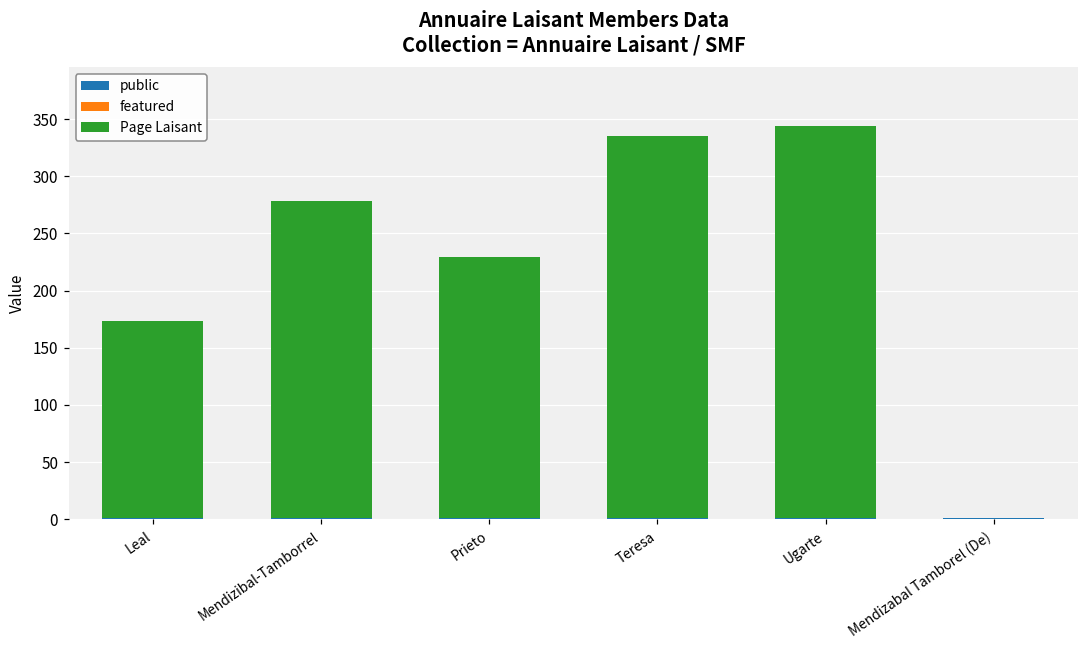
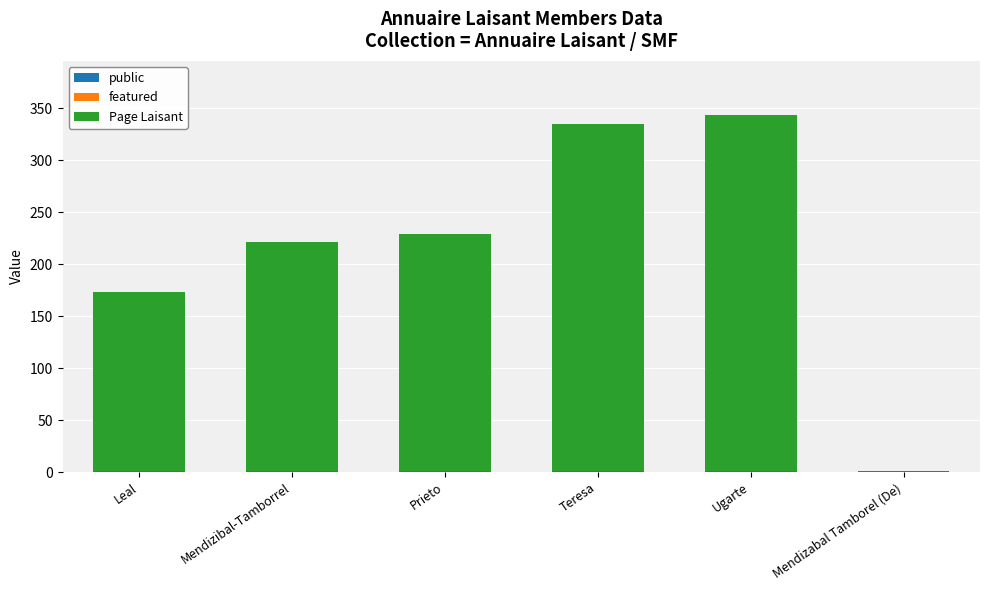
Page Laisant, Mendizibal-Tamborrel: 277 -> 220
